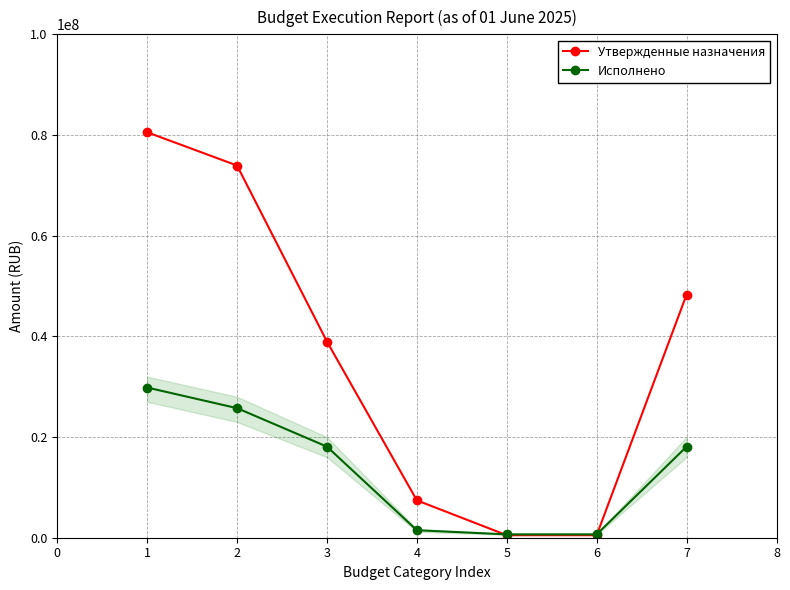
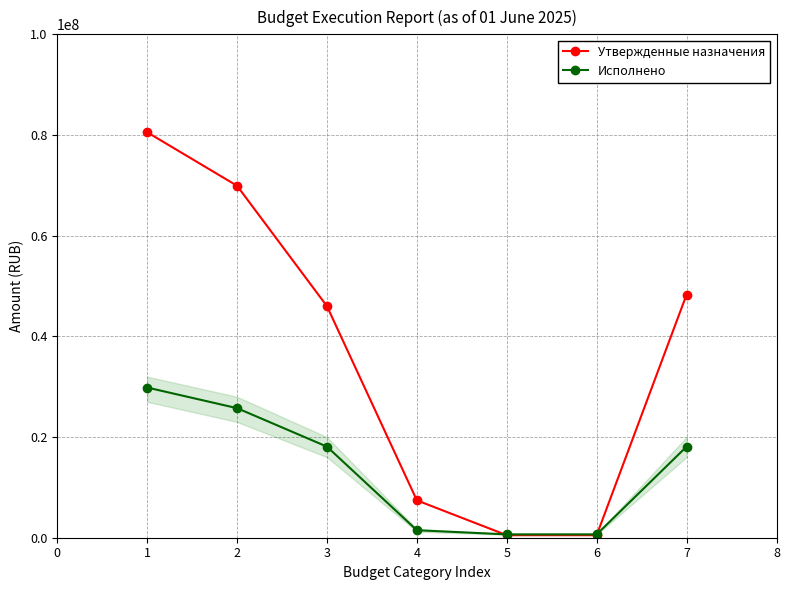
Утвержденные назначения, 2: 74000000 -> 70000000
Утвержденные назначения, 3: 39000000 -> 46000000
